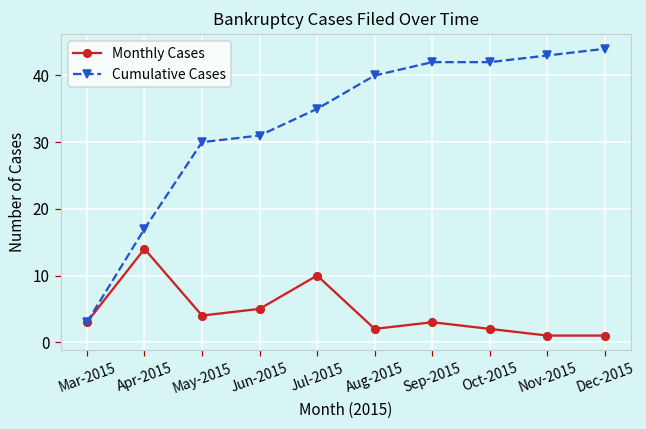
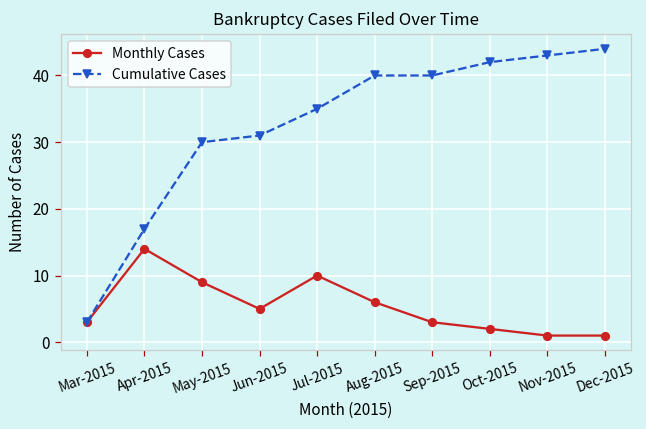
Monthly Cases, May-2015: 4 -> 9
Monthly Cases, Aug-2015: 2 -> 6
Cumulative Cases, Sep-2015: 42 -> 40
